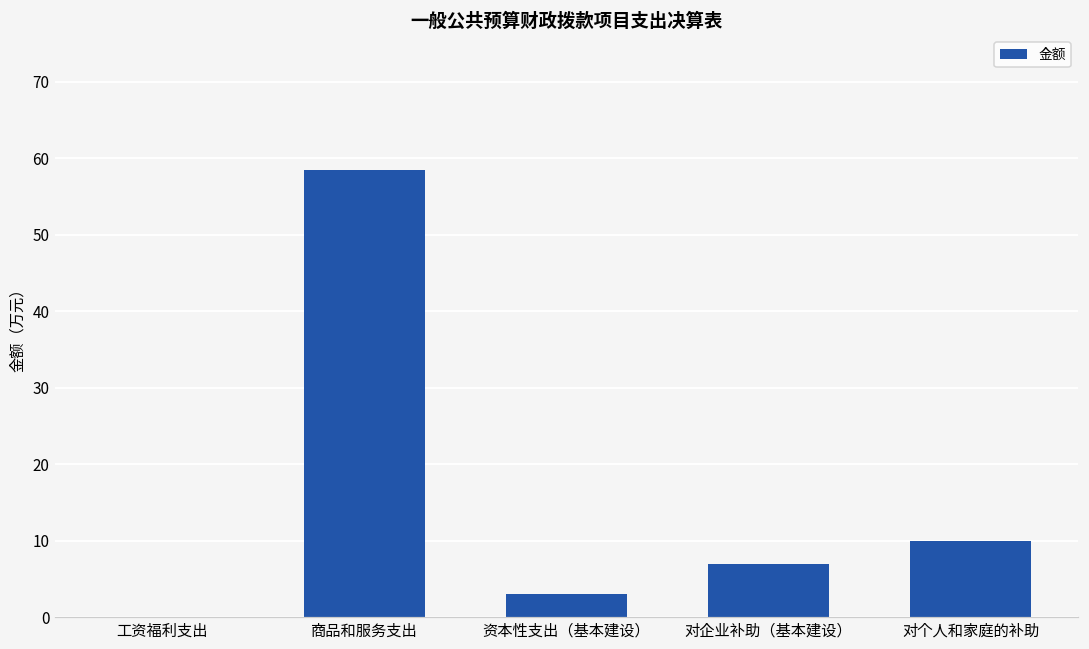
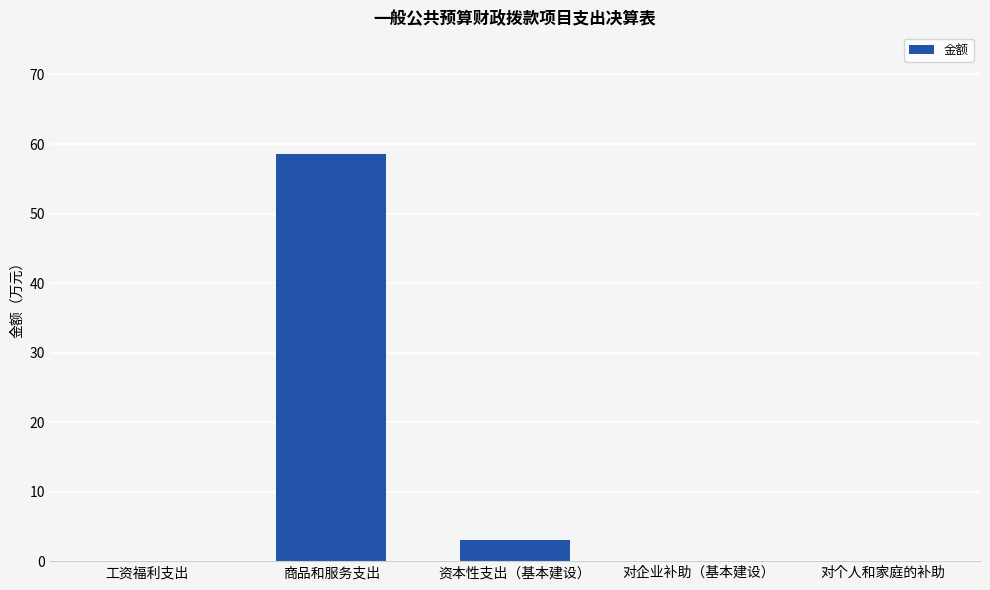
对企业补助（基本建设）: 7 -> 0
对个人和家庭的补助: 10 -> 0
